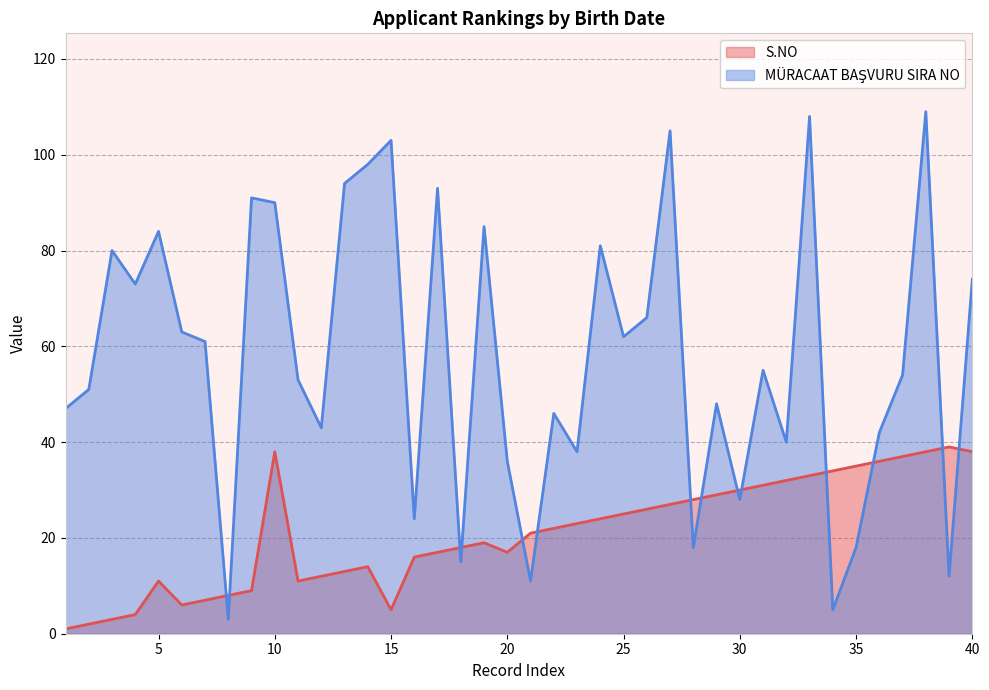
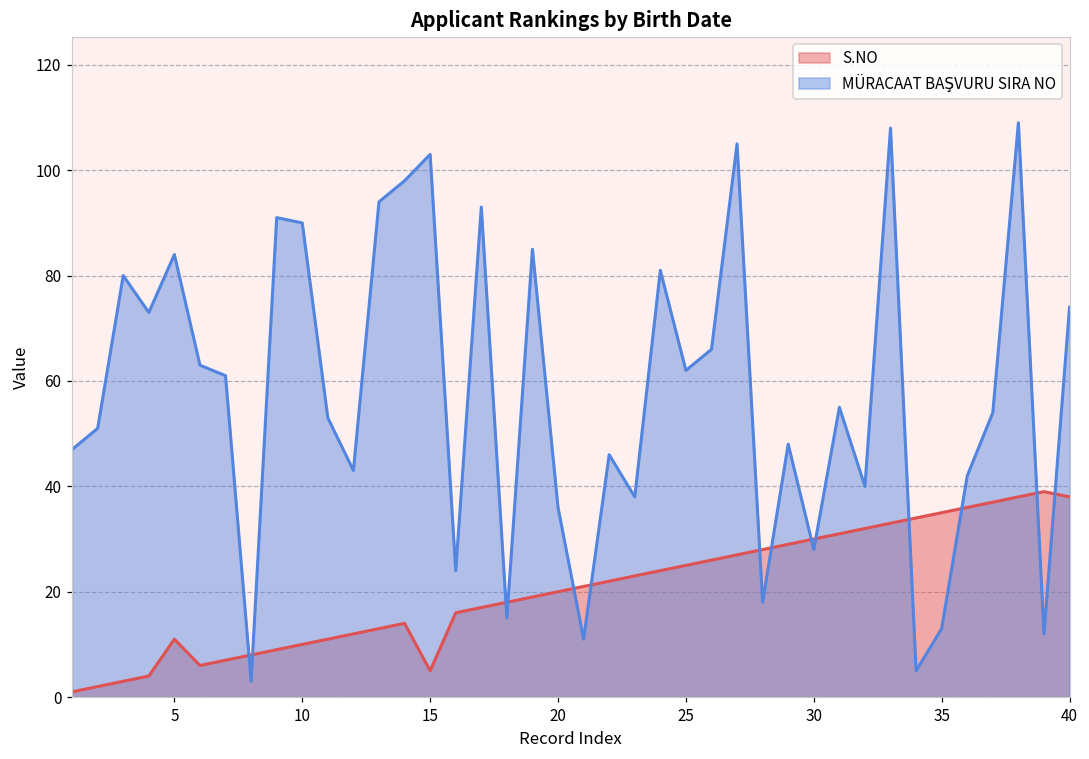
S.NO, 10: 38 -> 10
S.NO, 20: 17 -> 20
MÜRACAAT BAŞVURU SIRA NO, 35: 18 -> 13
